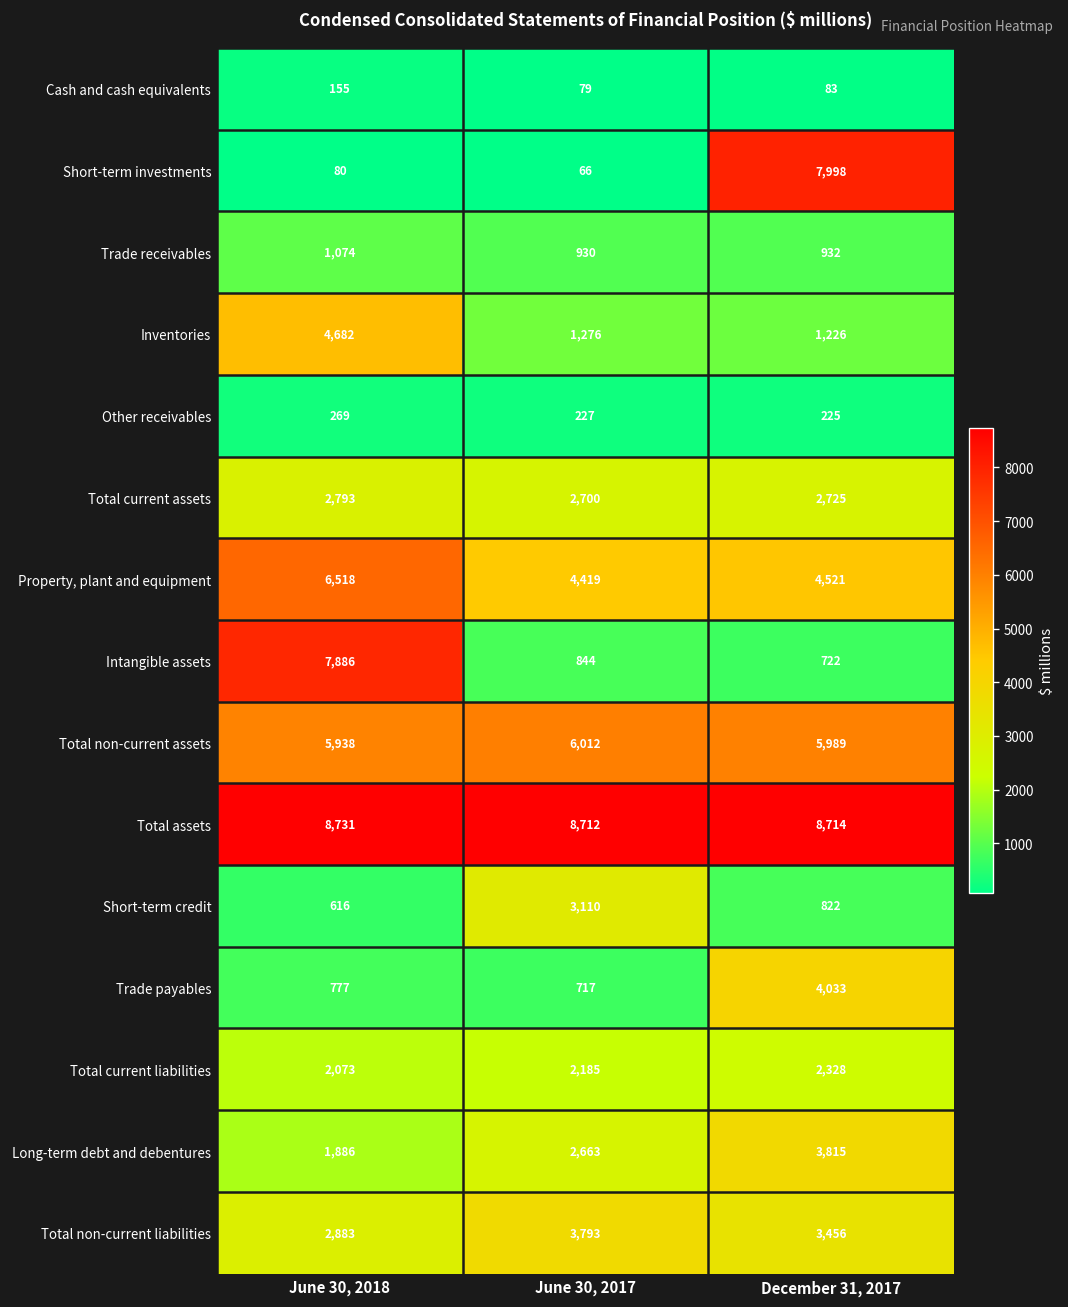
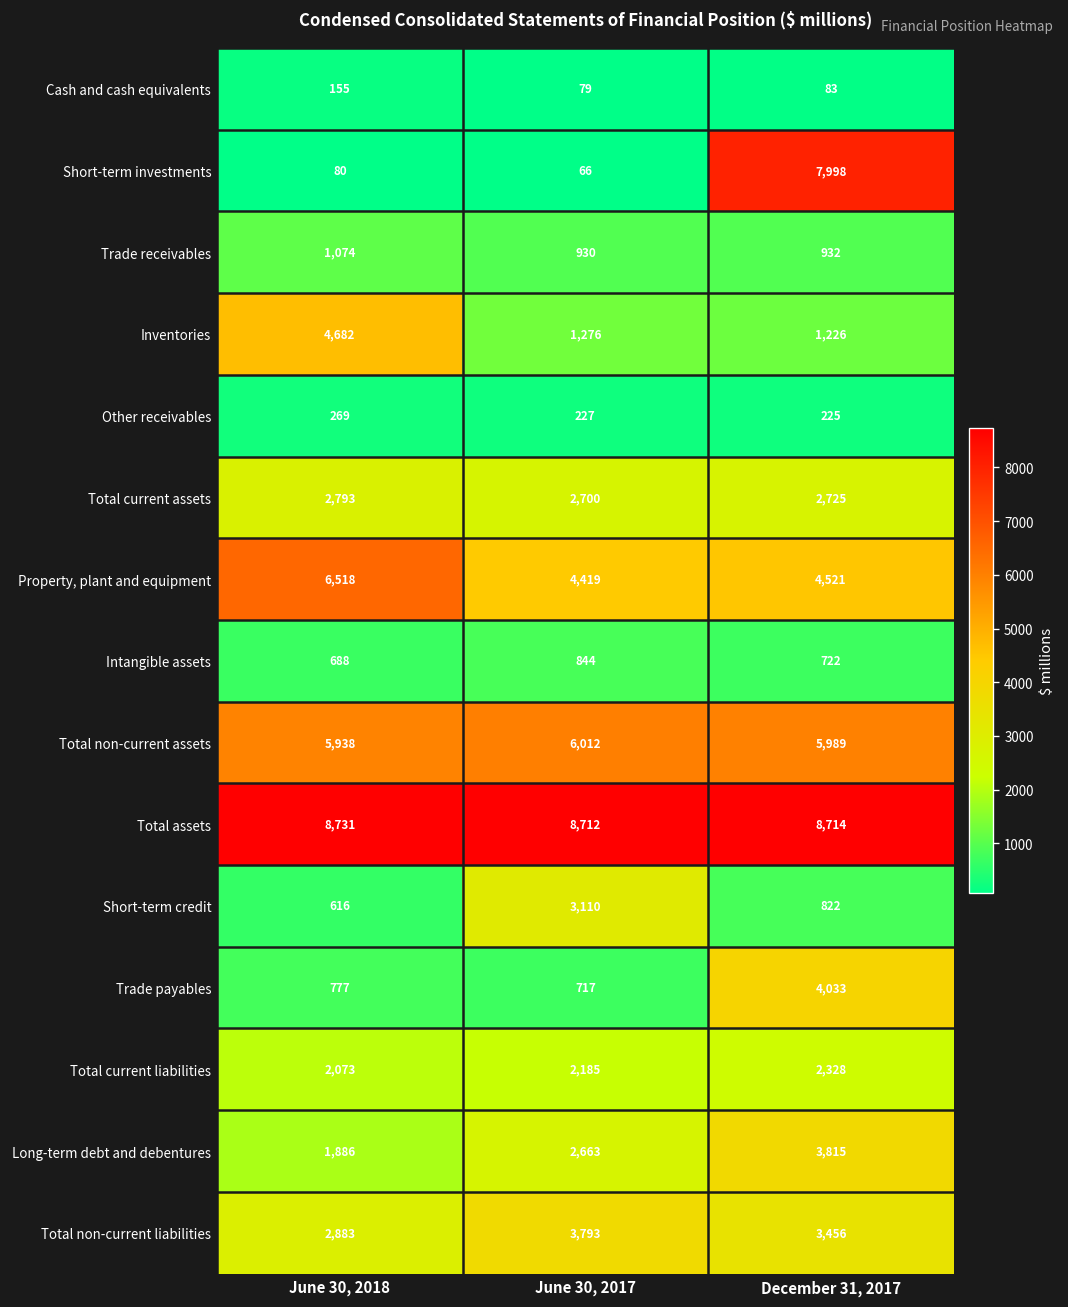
Intangible assets, June 30, 2018: 7,886 -> 688
